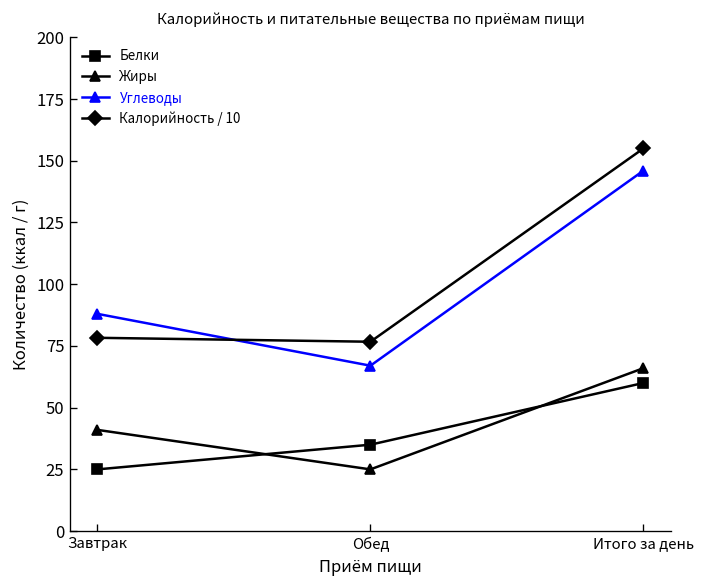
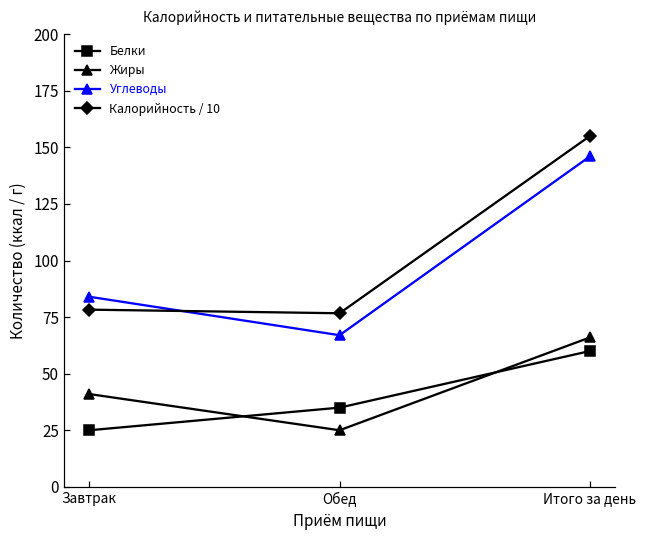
Углеводы, Завтрак: 88 -> 84
